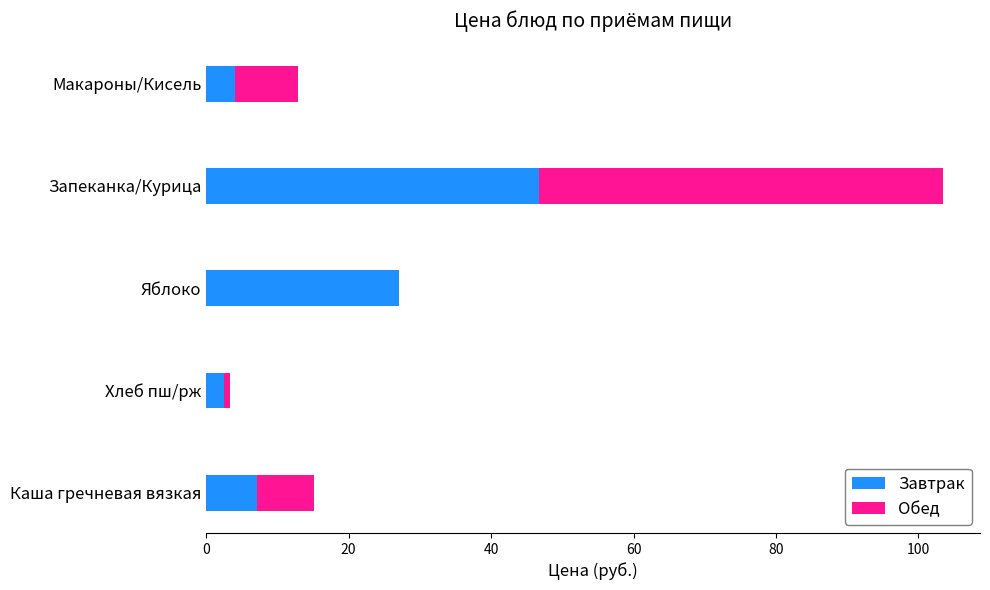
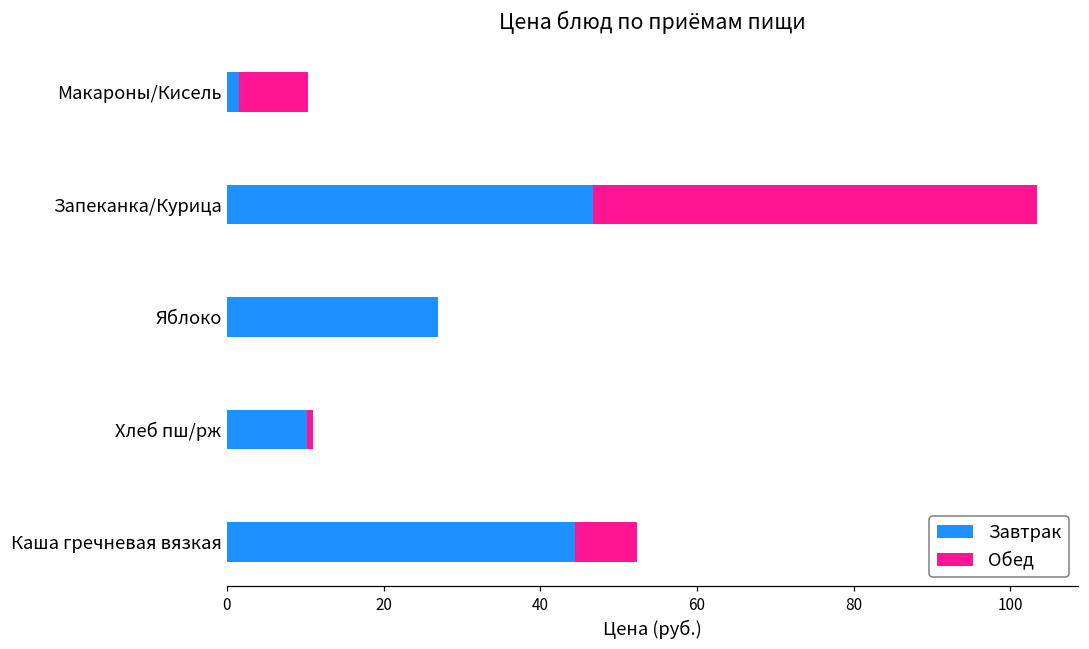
Завтрак, Макароны/Кисель: 4 -> 2
Завтрак, Хлеб пш/рж: 2 -> 10
Завтрак, Каша гречневая вязкая: 7 -> 44
